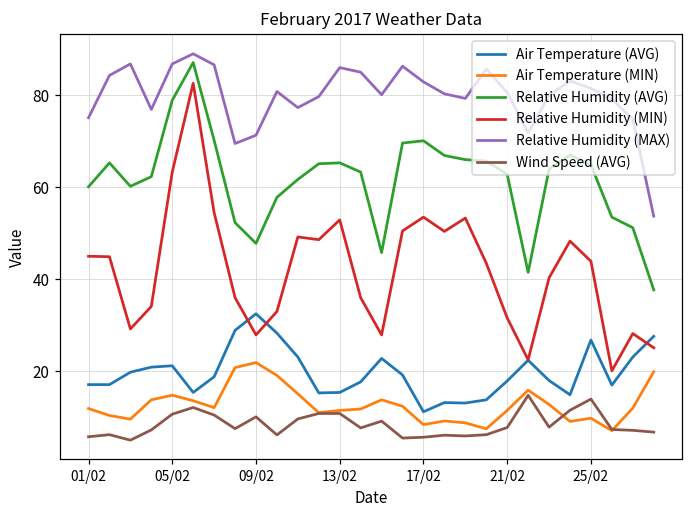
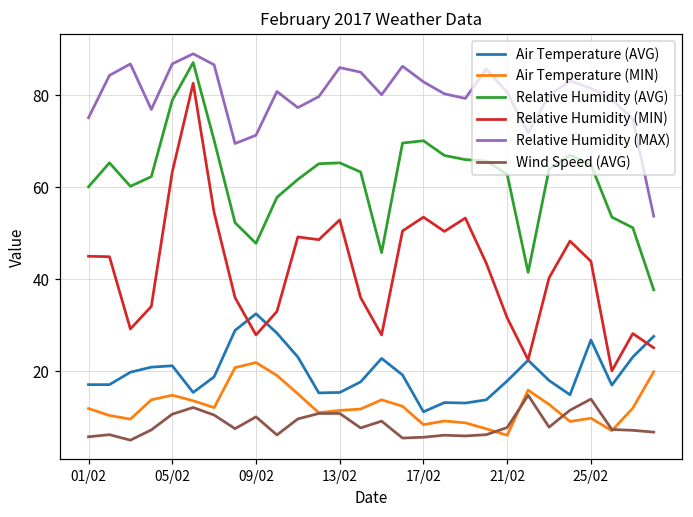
Air Temperature (MIN), 21/02: 12 -> 6
